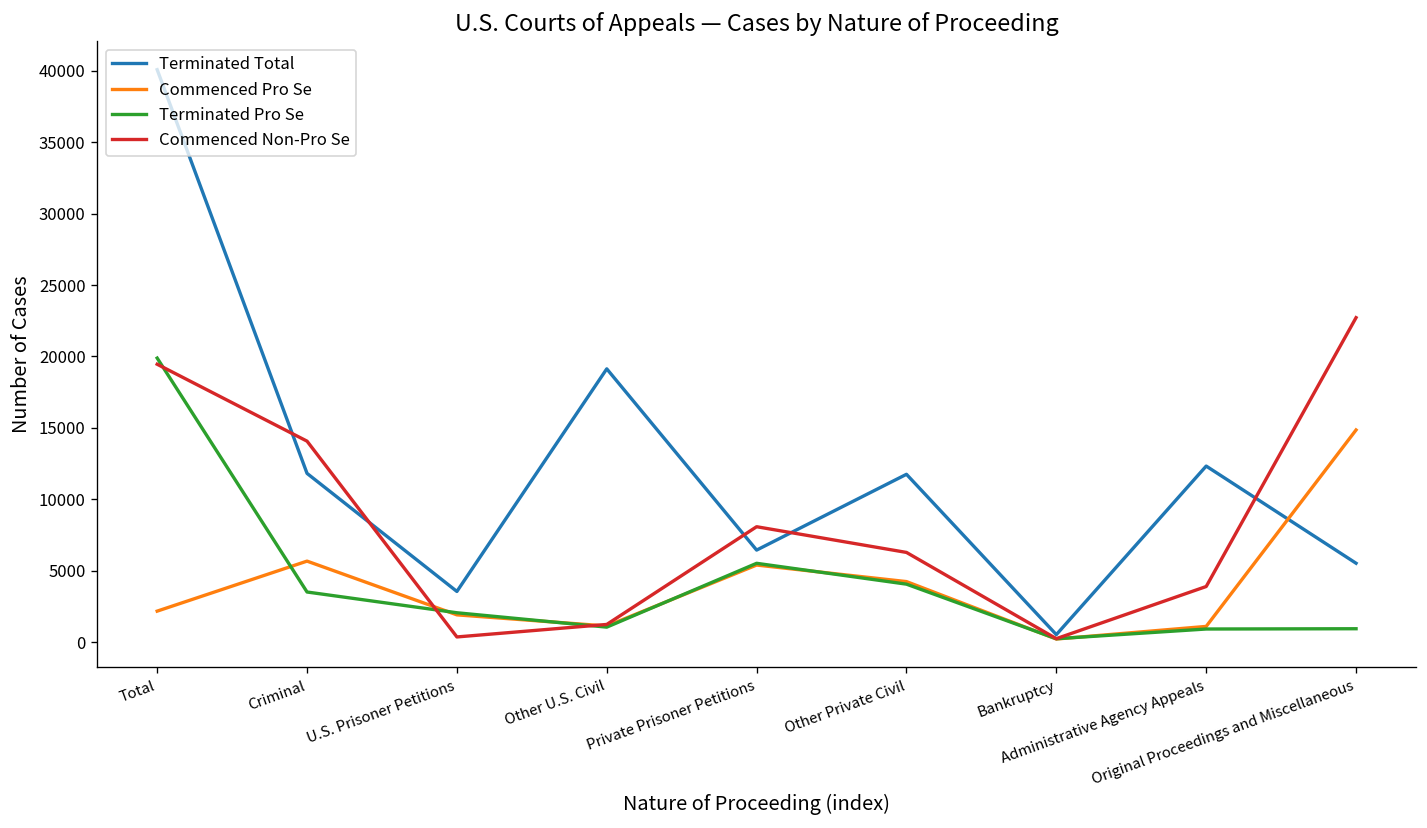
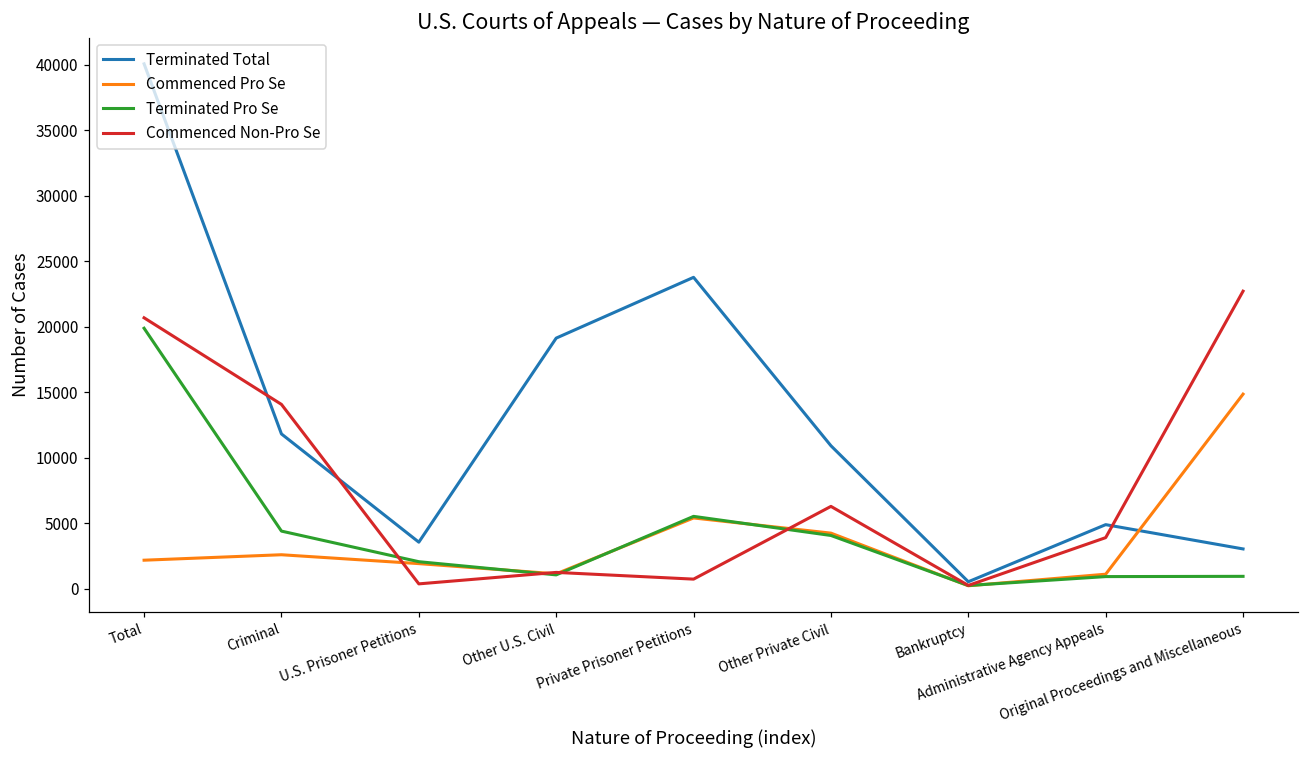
Commenced Non-Pro Se, Total: 19500 -> 20700
Commenced Pro Se, Criminal: 5700 -> 2600
Terminated Pro Se, Criminal: 3500 -> 4400
Terminated Total, Private Prisoner Petitions: 6400 -> 23800
Commenced Non-Pro Se, Private Prisoner Petitions: 8100 -> 700
Terminated Total, Other Private Civil: 11800 -> 10900
Terminated Total, Administrative Agency Appeals: 12300 -> 4900
Terminated Total, Original Proceedings and Miscellaneous: 5500 -> 3000
